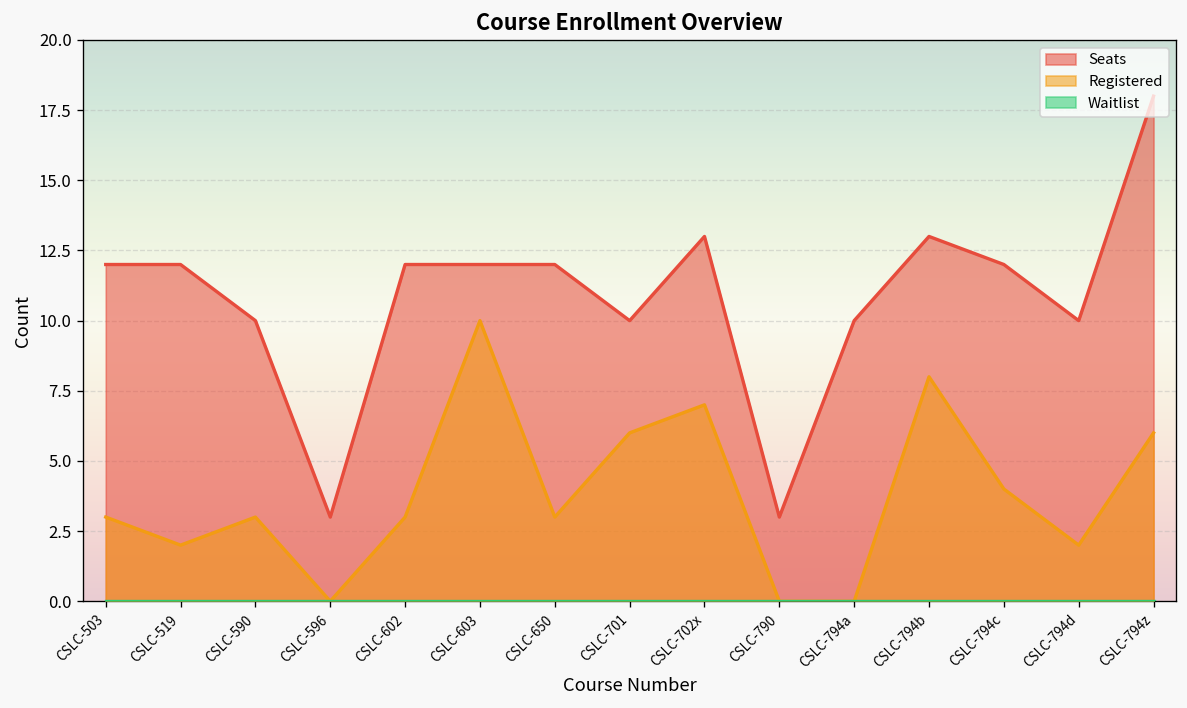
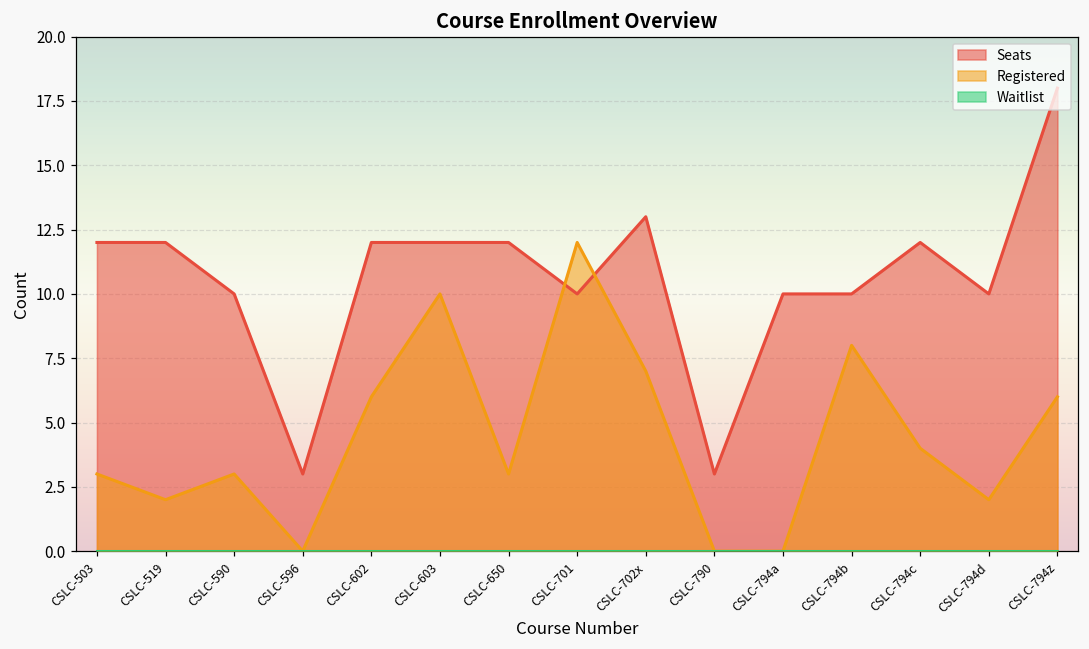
Registered, CSLC-602: 3 -> 6
Registered, CSLC-701: 6 -> 12
Seats, CSLC-794b: 13 -> 10
